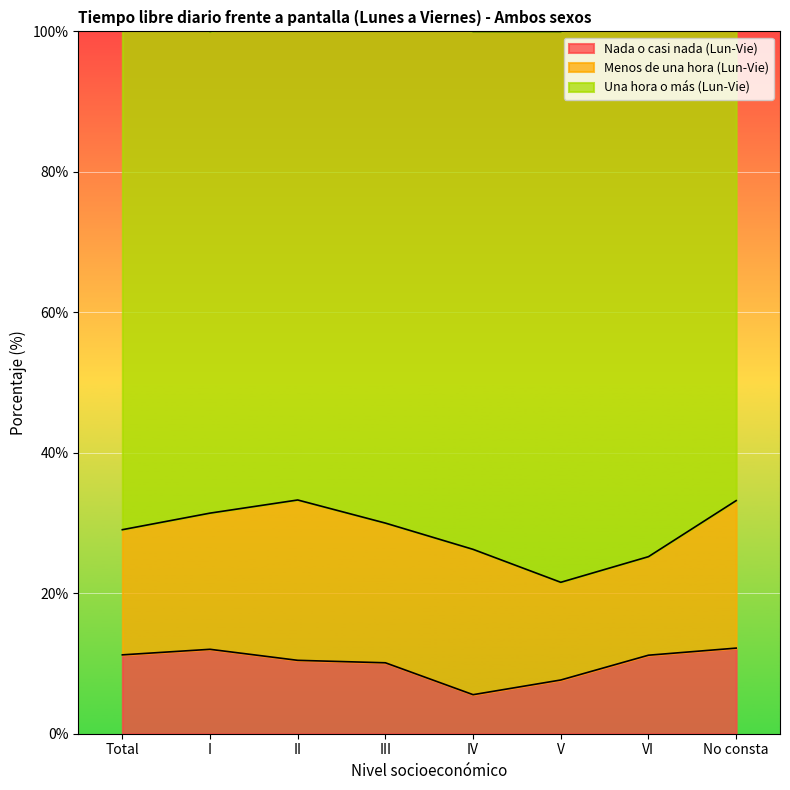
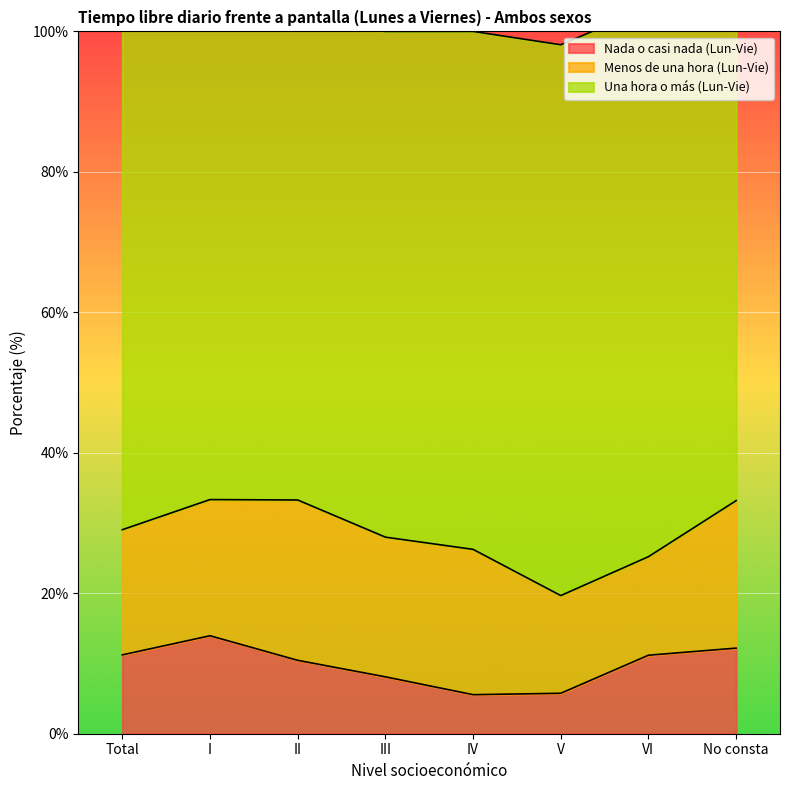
Nada o casi nada (Lun-Vie), I: 12% -> 14%
Nada o casi nada (Lun-Vie), III: 10% -> 8%
Nada o casi nada (Lun-Vie), V: 8% -> 6%
